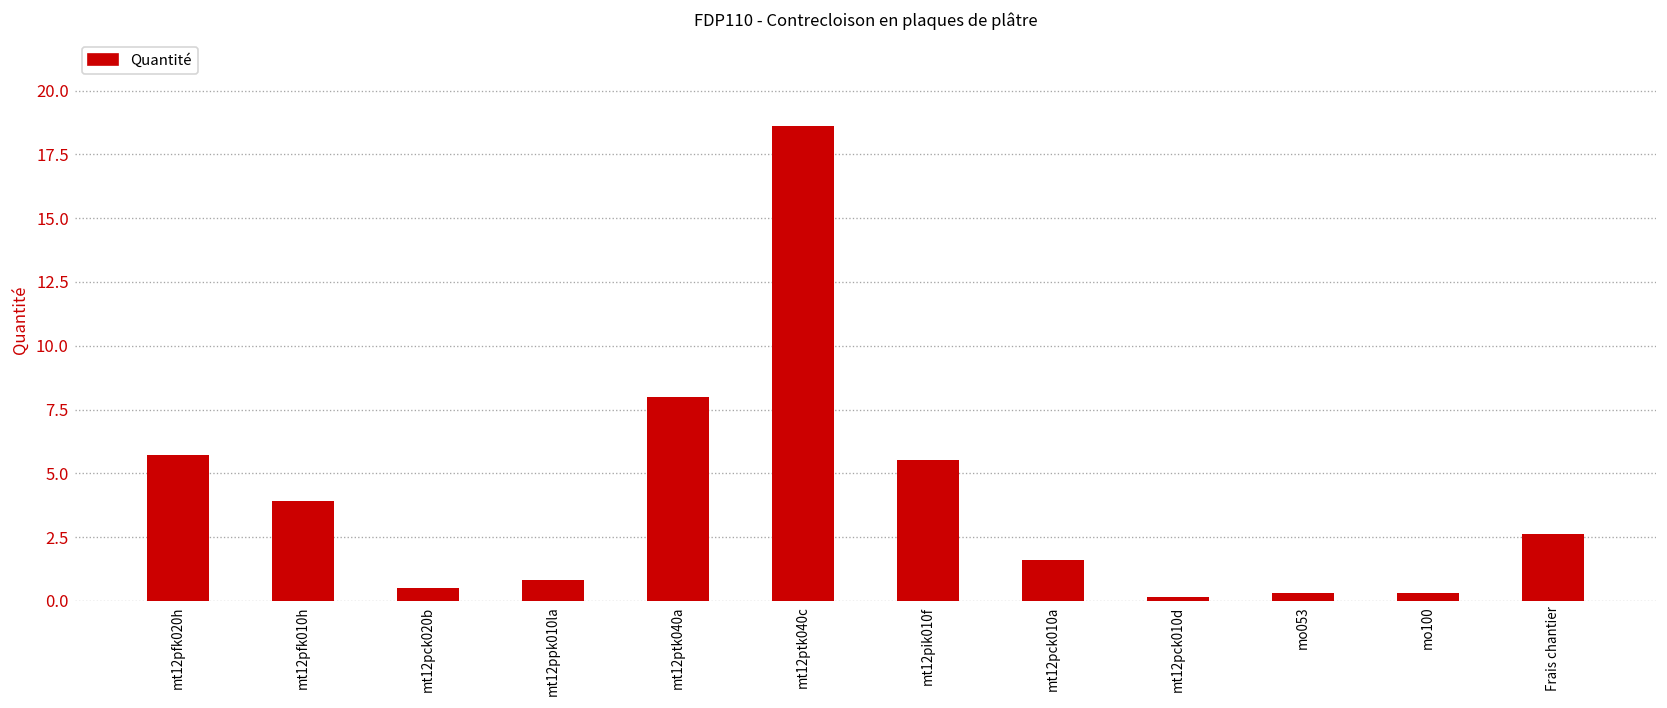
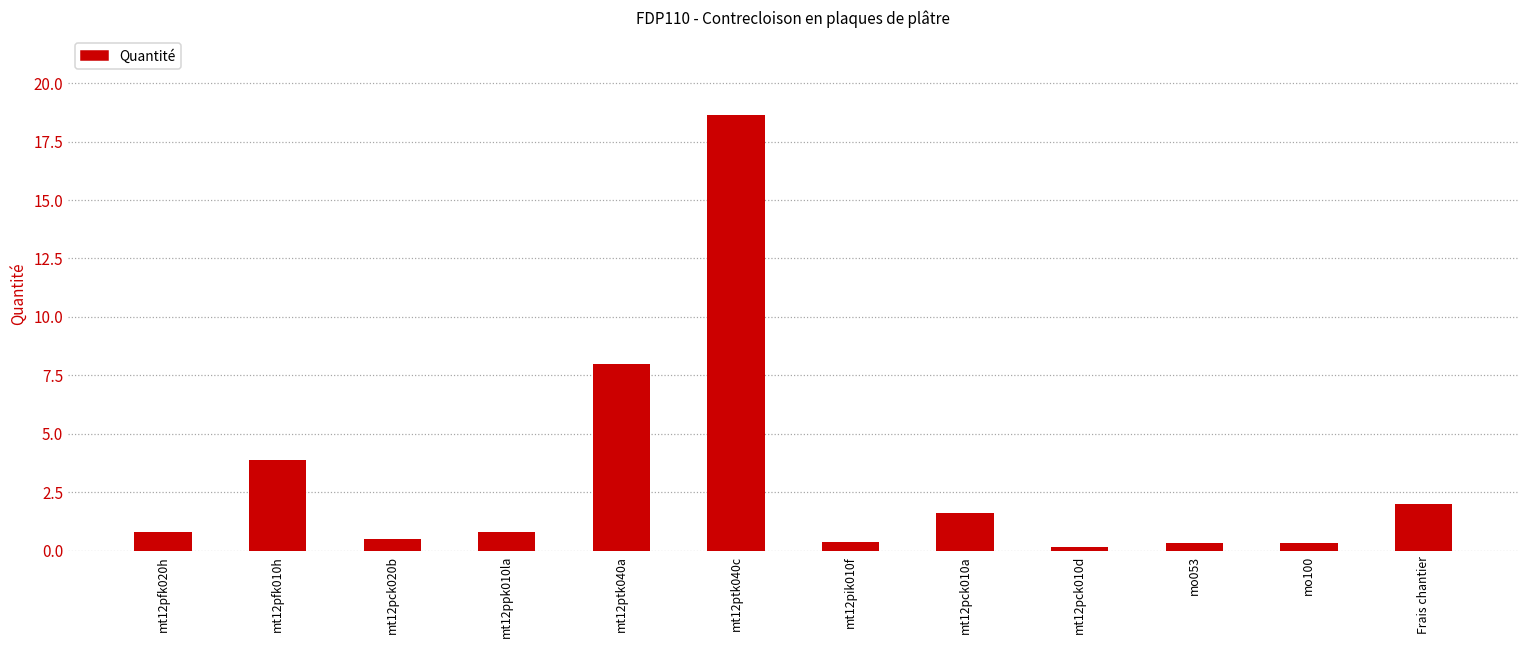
mt12pfk020h: 5.7 -> 0.8
mt12pik010f: 5.5 -> 0.4
Frais chantier: 2.6 -> 2.0
